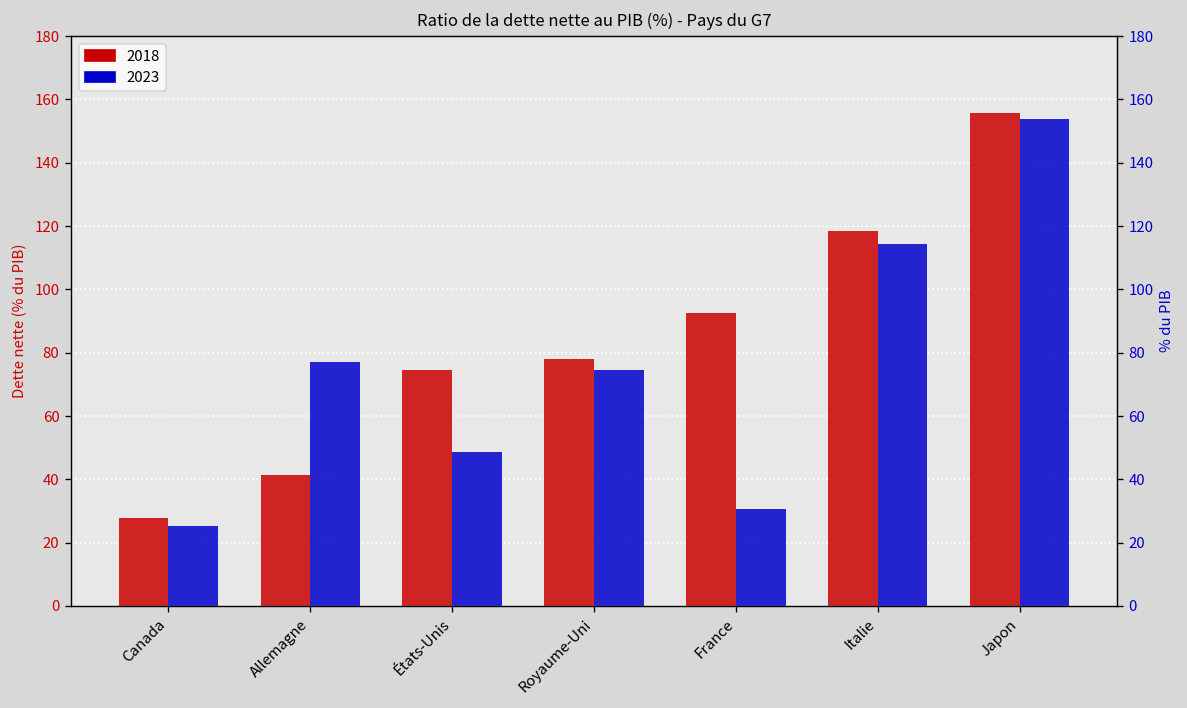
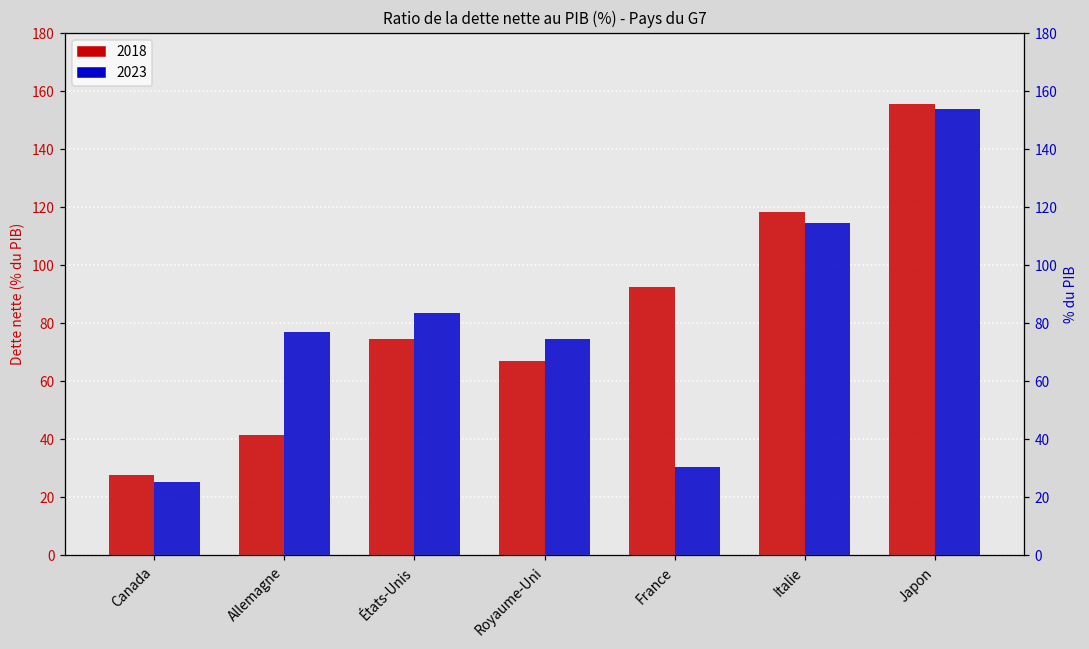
2023, États-Unis: 49 -> 84
2018, Royaume-Uni: 78 -> 67
